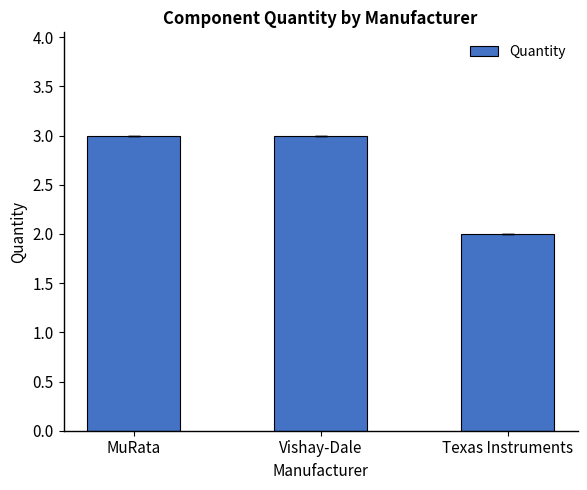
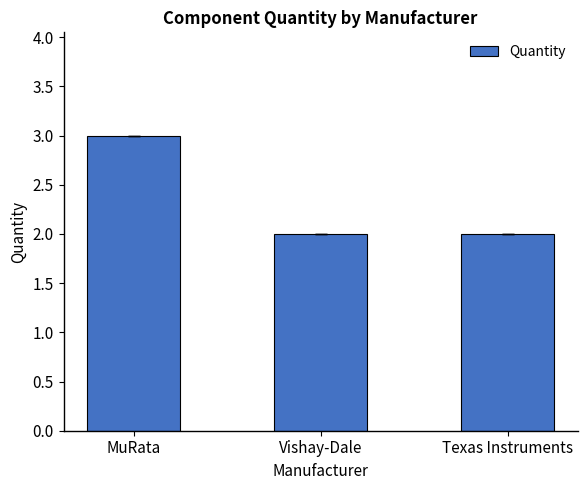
Quantity, Vishay-Dale: 3 -> 2
